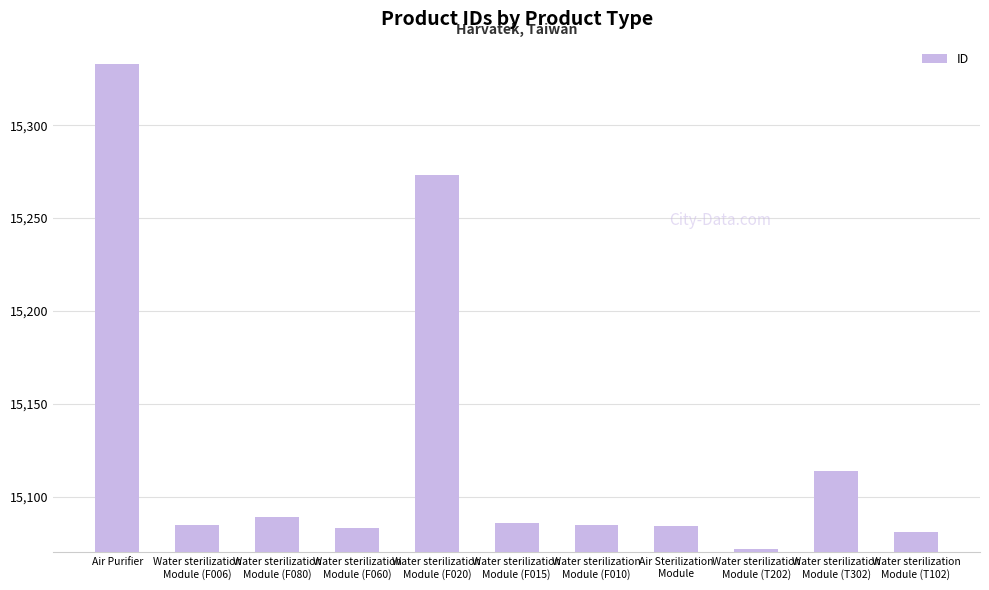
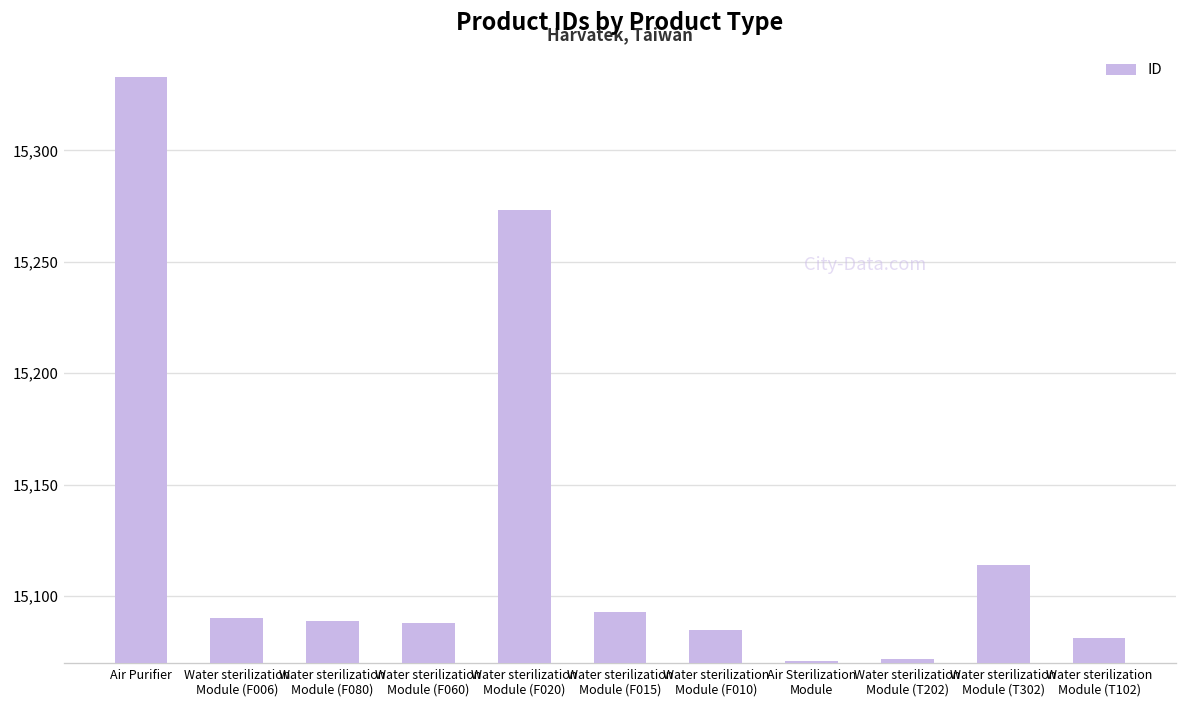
Water sterilization Module (F006): 15,085 -> 15,090
Water sterilization Module (F060): 15,083 -> 15,088
Water sterilization Module (F015): 15,086 -> 15,093
Air Sterilization Module: 15,084 -> 15,071
